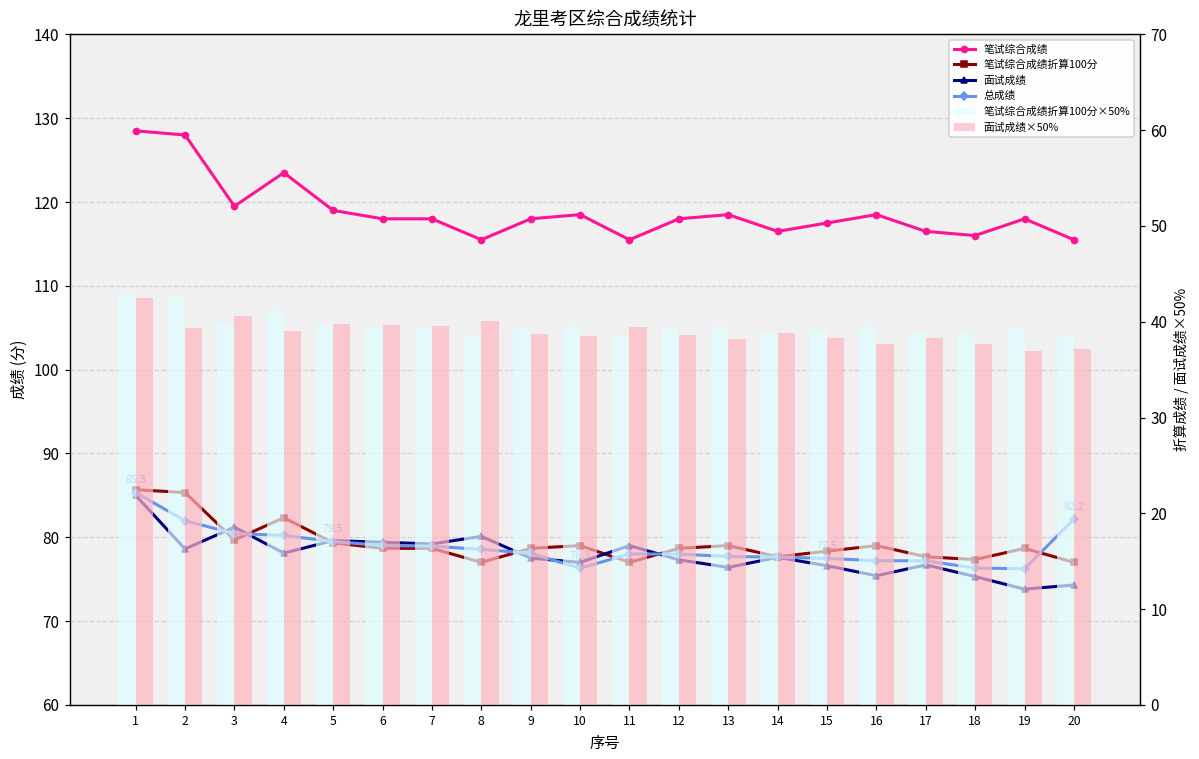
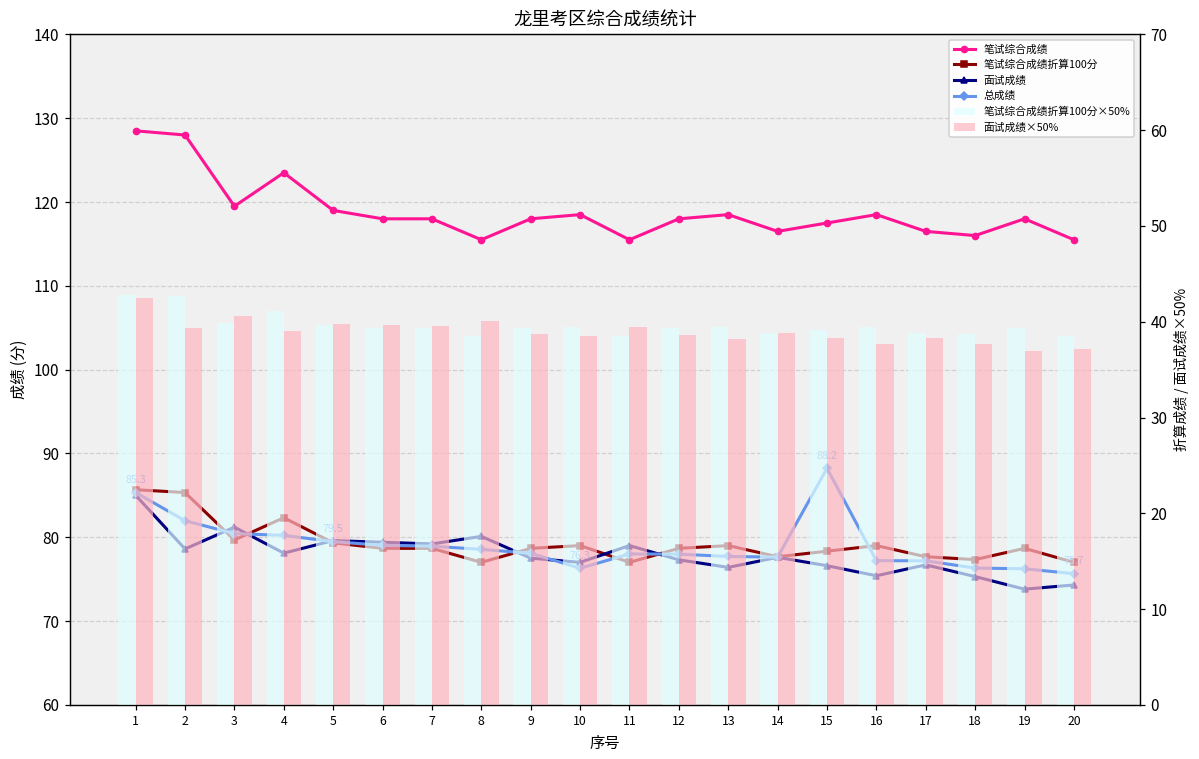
总成绩, 15: 77.5 -> 88.2
总成绩, 20: 82.2 -> 75.7
